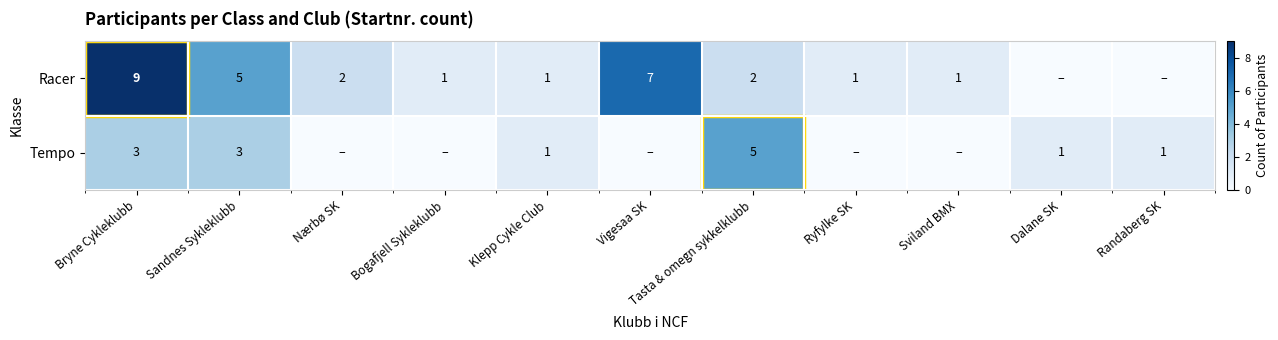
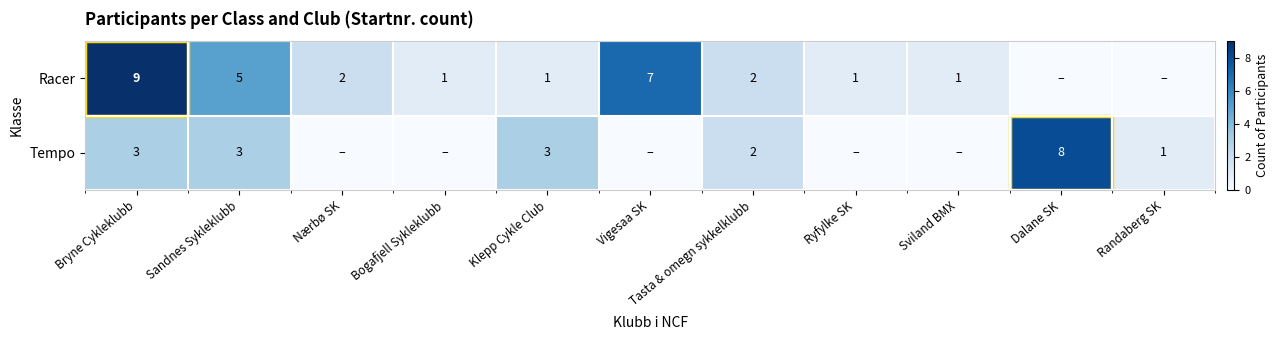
Tempo, Klepp Cykle Club: 1 -> 3
Tempo, Tasta & omegn sykkelklubb: 5 -> 2
Tempo, Dalane SK: 1 -> 8
